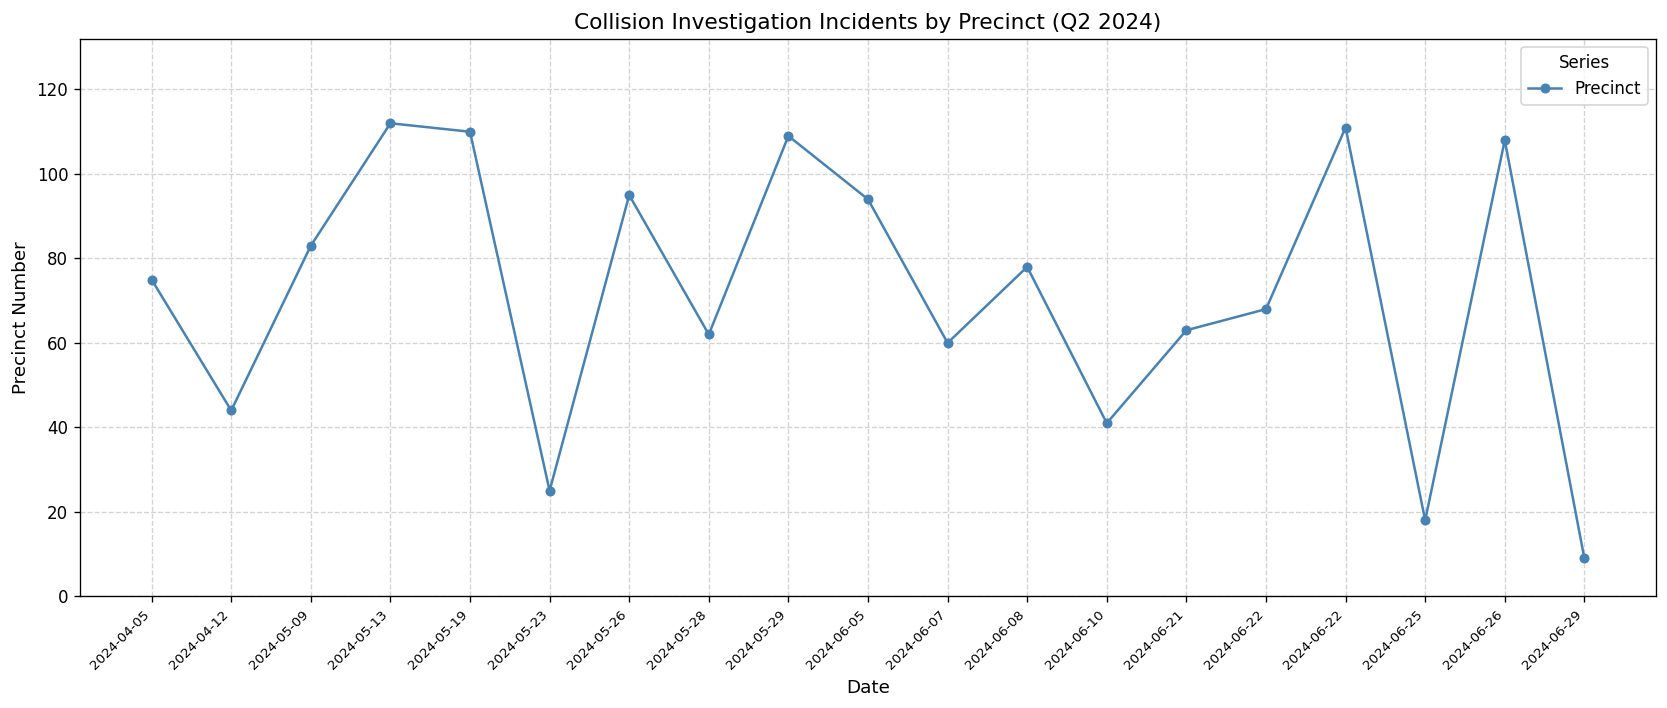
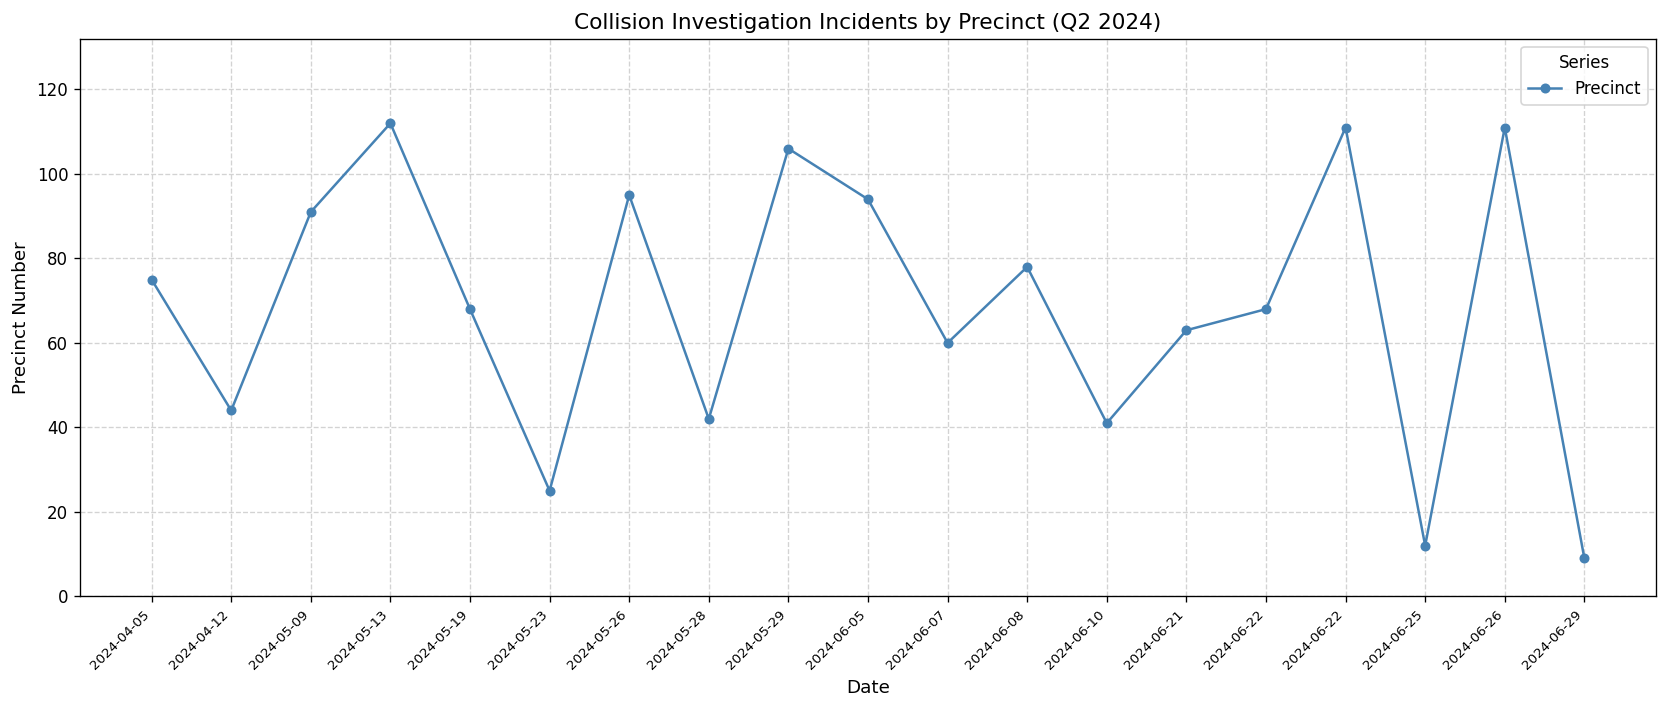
2024-05-09: 83 -> 91
2024-05-19: 110 -> 68
2024-05-28: 62 -> 42
2024-05-29: 109 -> 106
2024-06-25: 18 -> 12
2024-06-26: 108 -> 111
